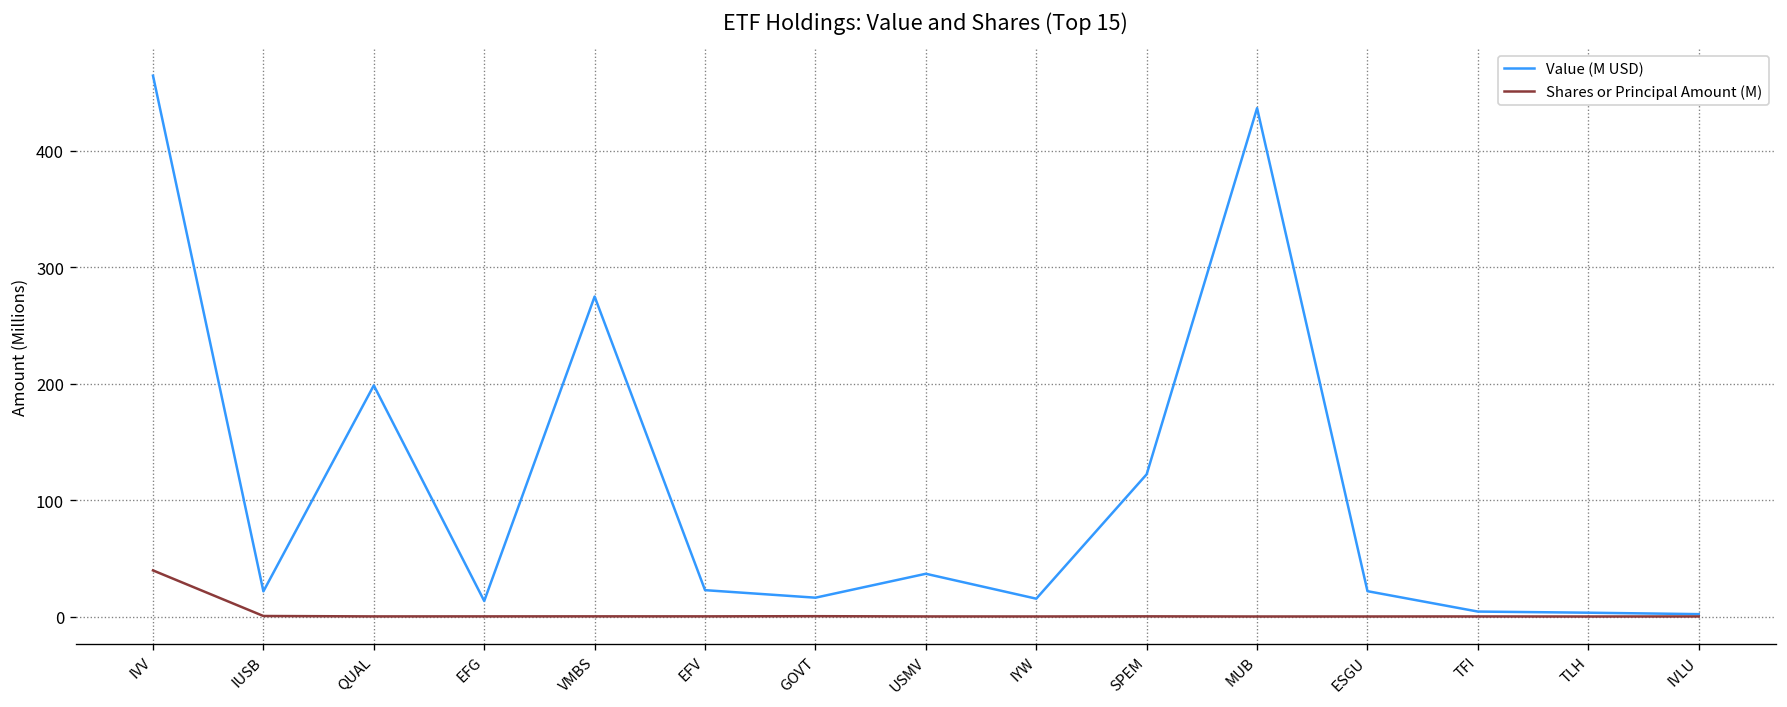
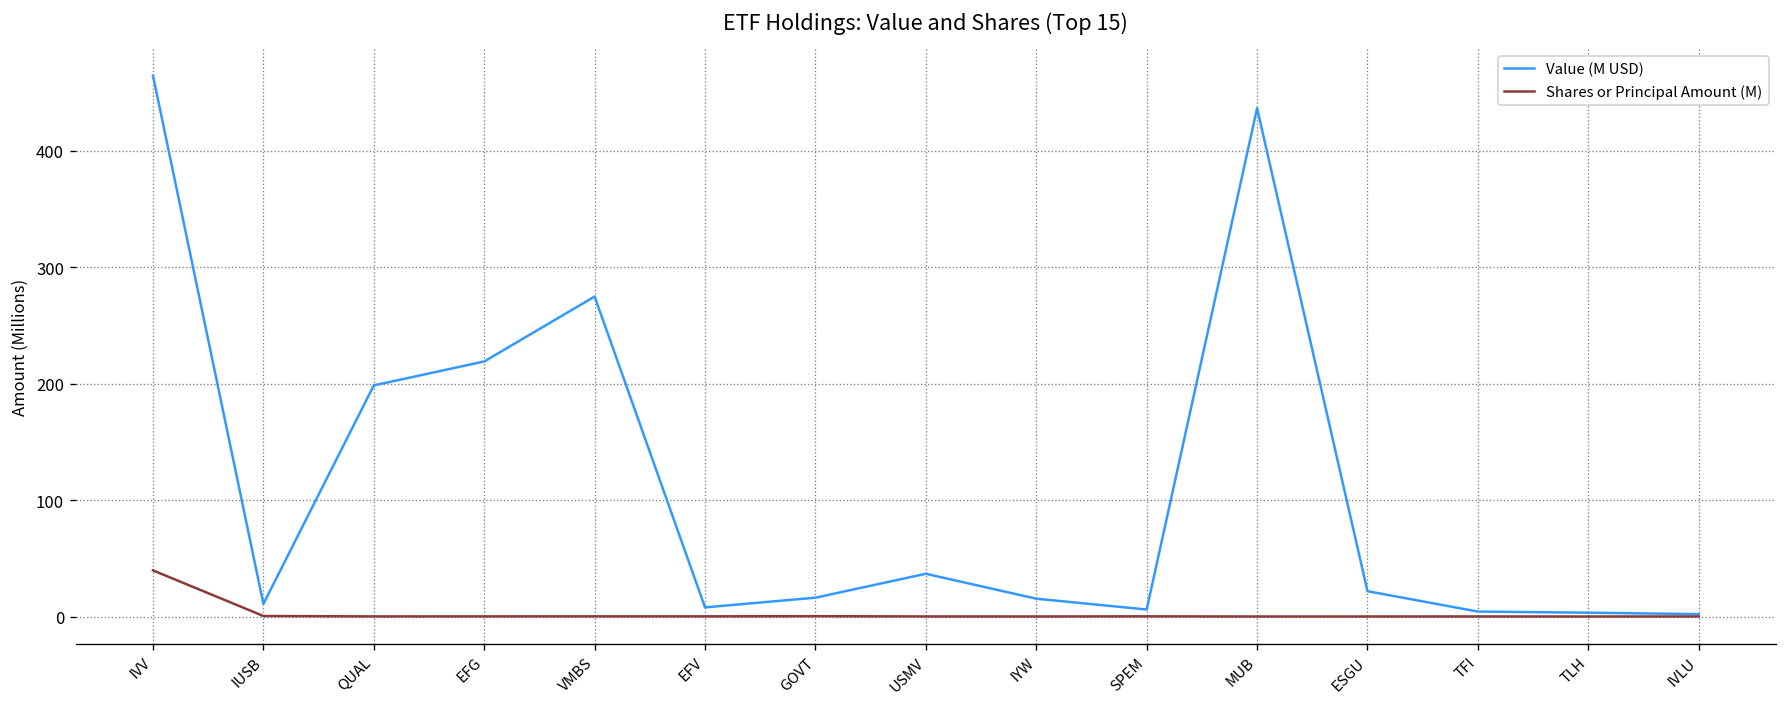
Value (M USD), IUSB: 20 -> 10
Value (M USD), EFG: 10 -> 220
Value (M USD), EFV: 20 -> 10
Value (M USD), SPEM: 120 -> 10
